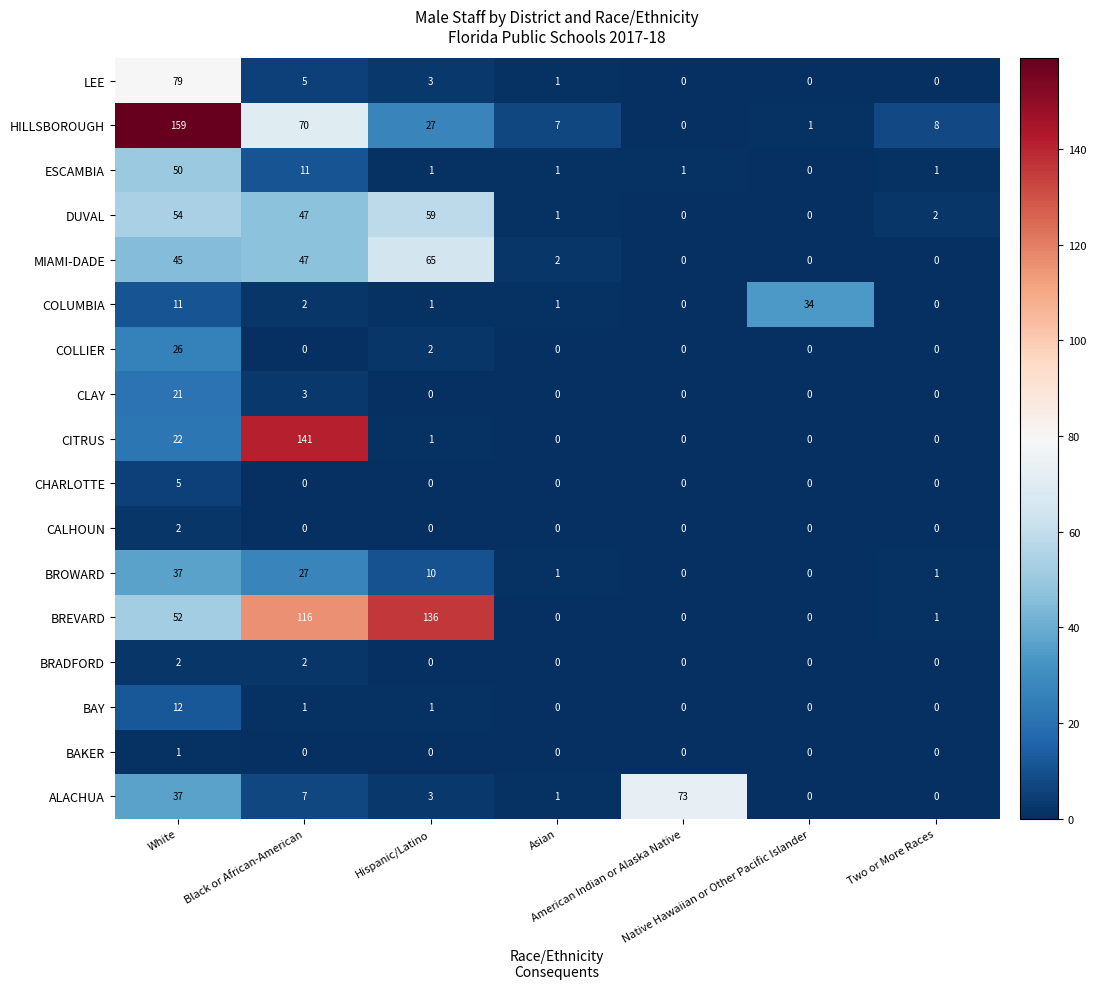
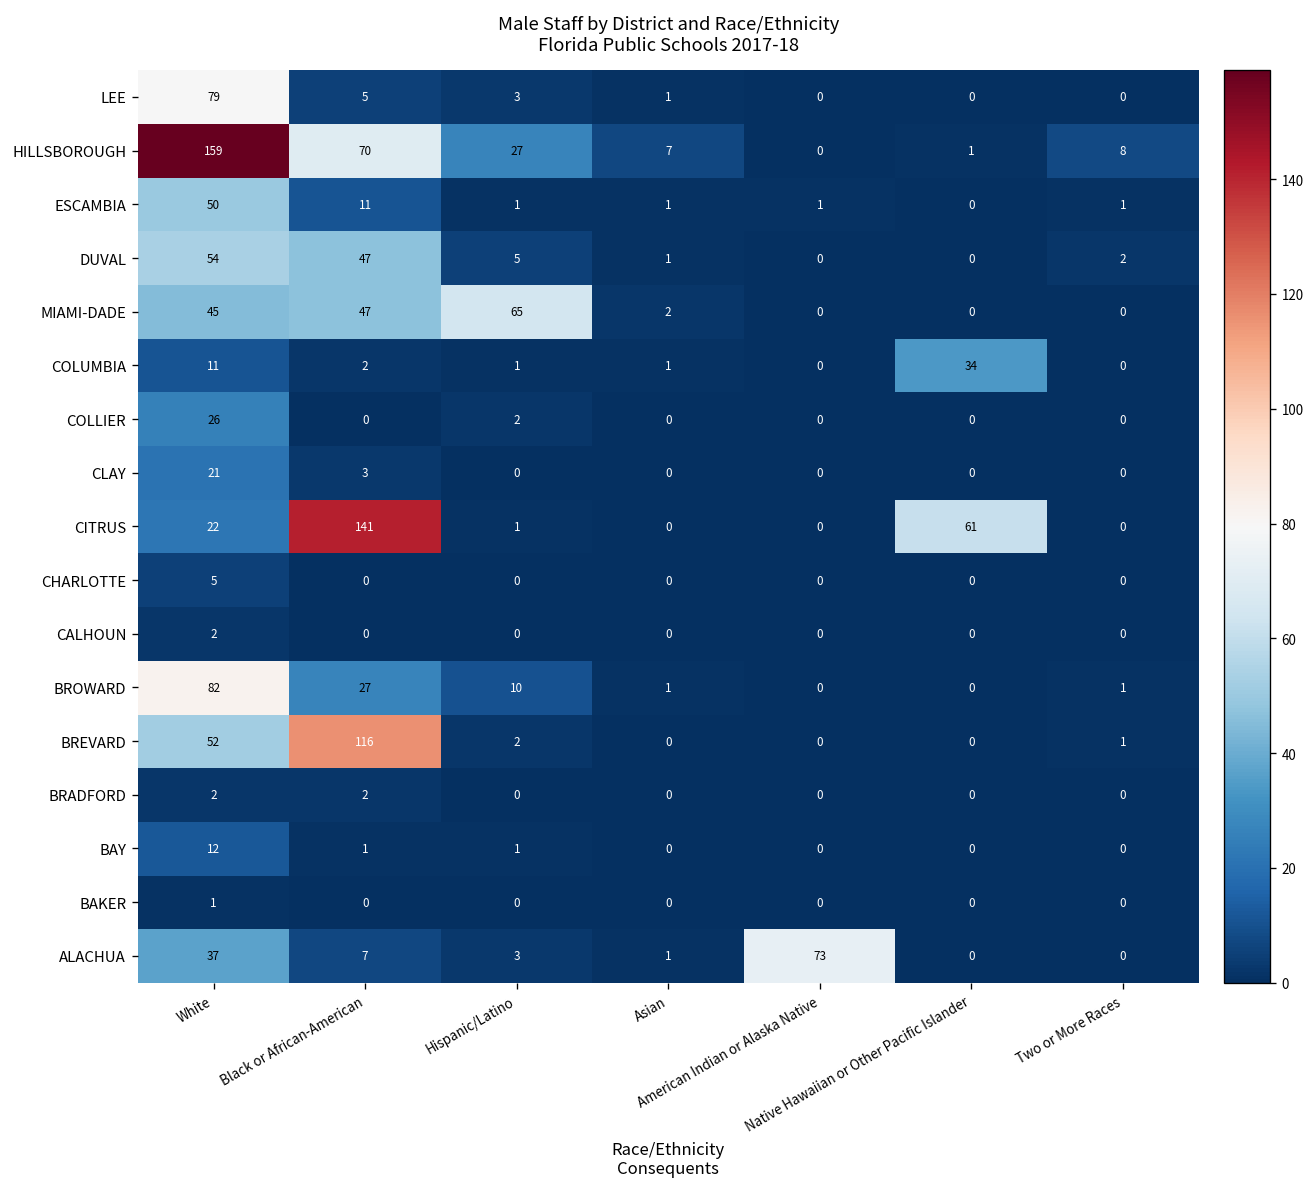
DUVAL, Hispanic/Latino: 59 -> 5
CITRUS, Native Hawaiian or Other Pacific Islander: 0 -> 61
BROWARD, White: 37 -> 82
BREVARD, Hispanic/Latino: 136 -> 2
